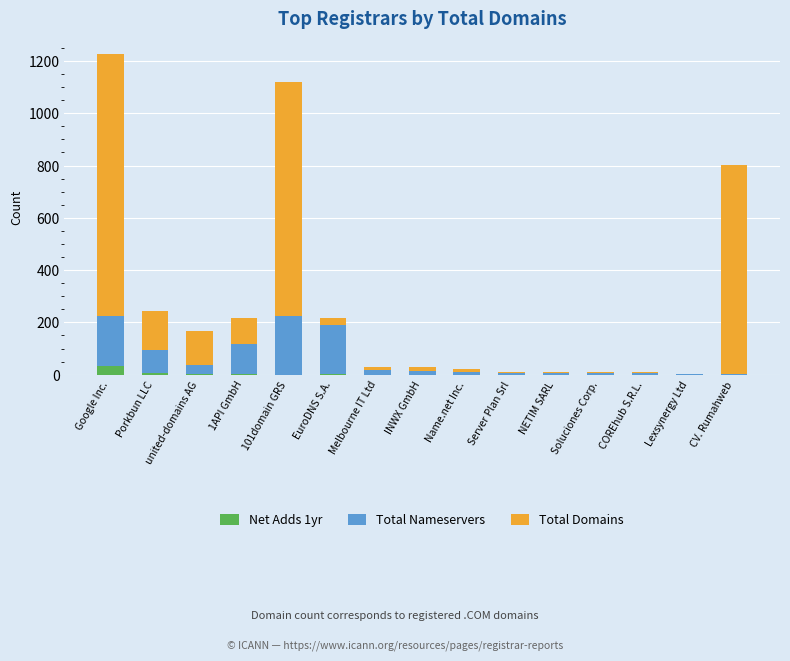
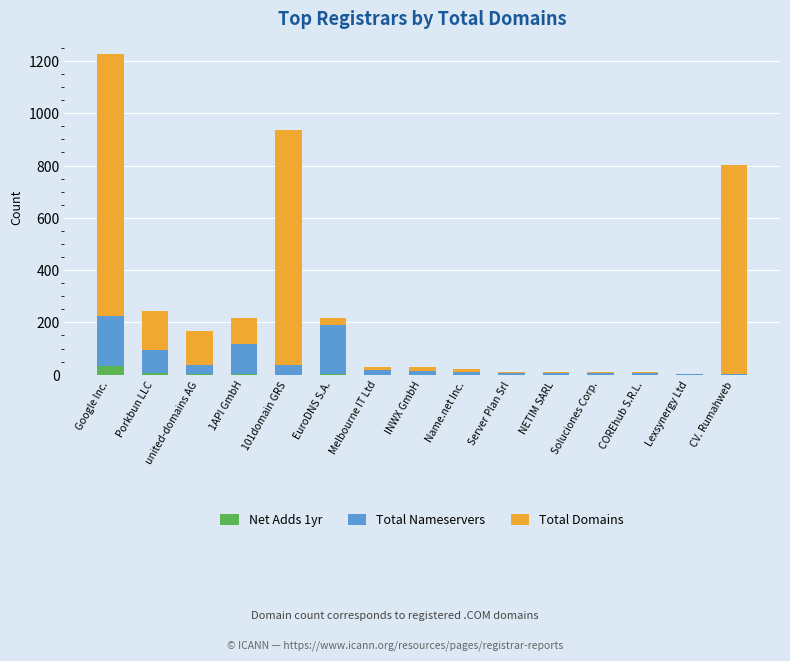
Total Nameservers, 101domain GRS: 220 -> 40
